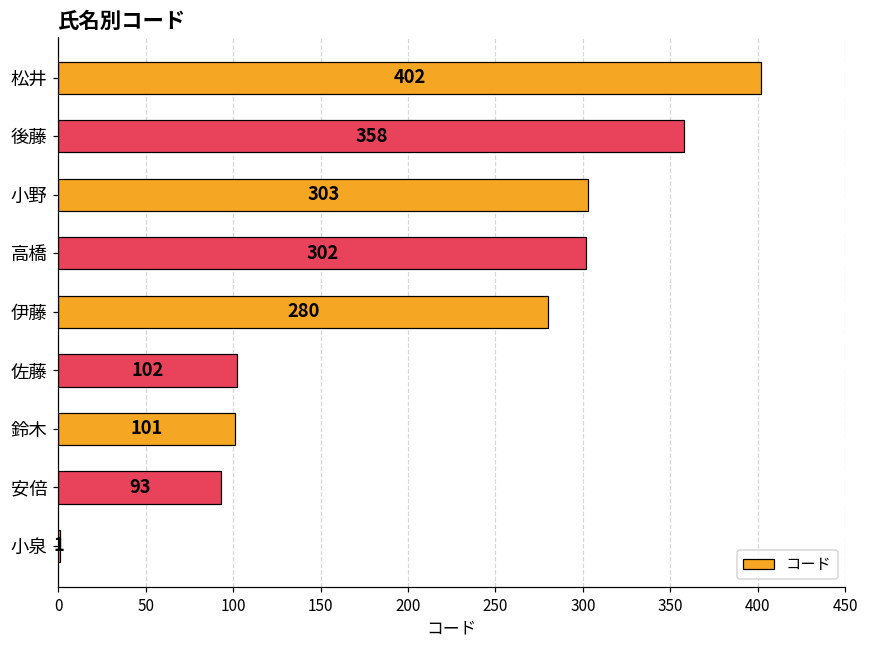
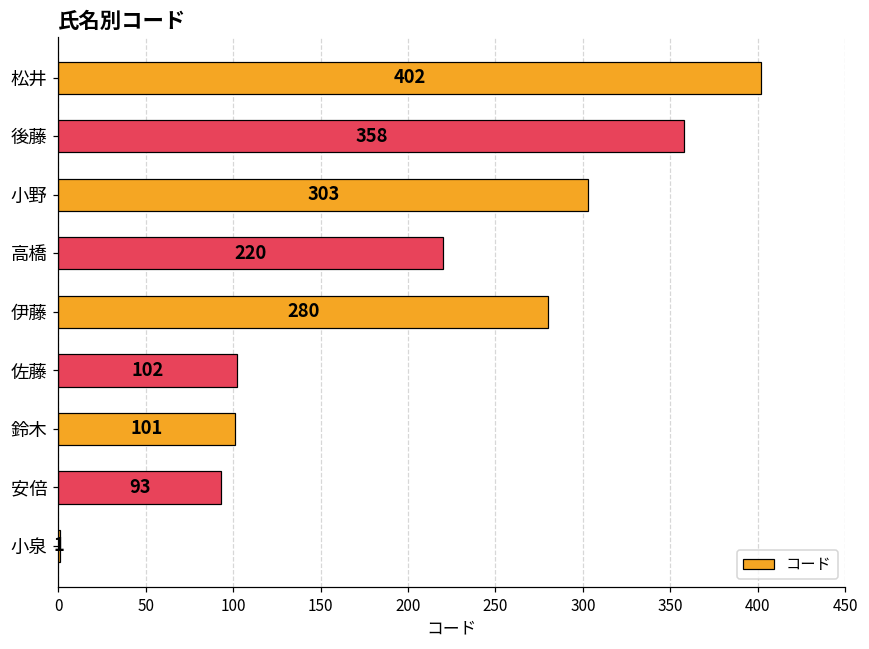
高橋: 302 -> 220
